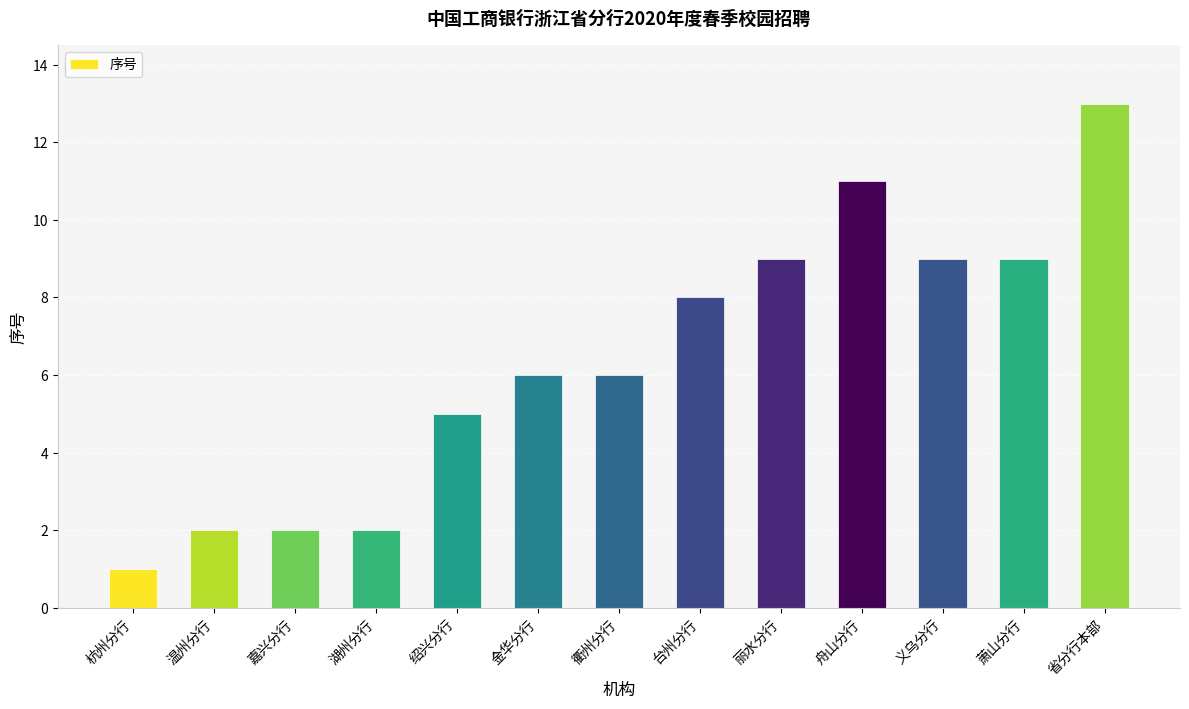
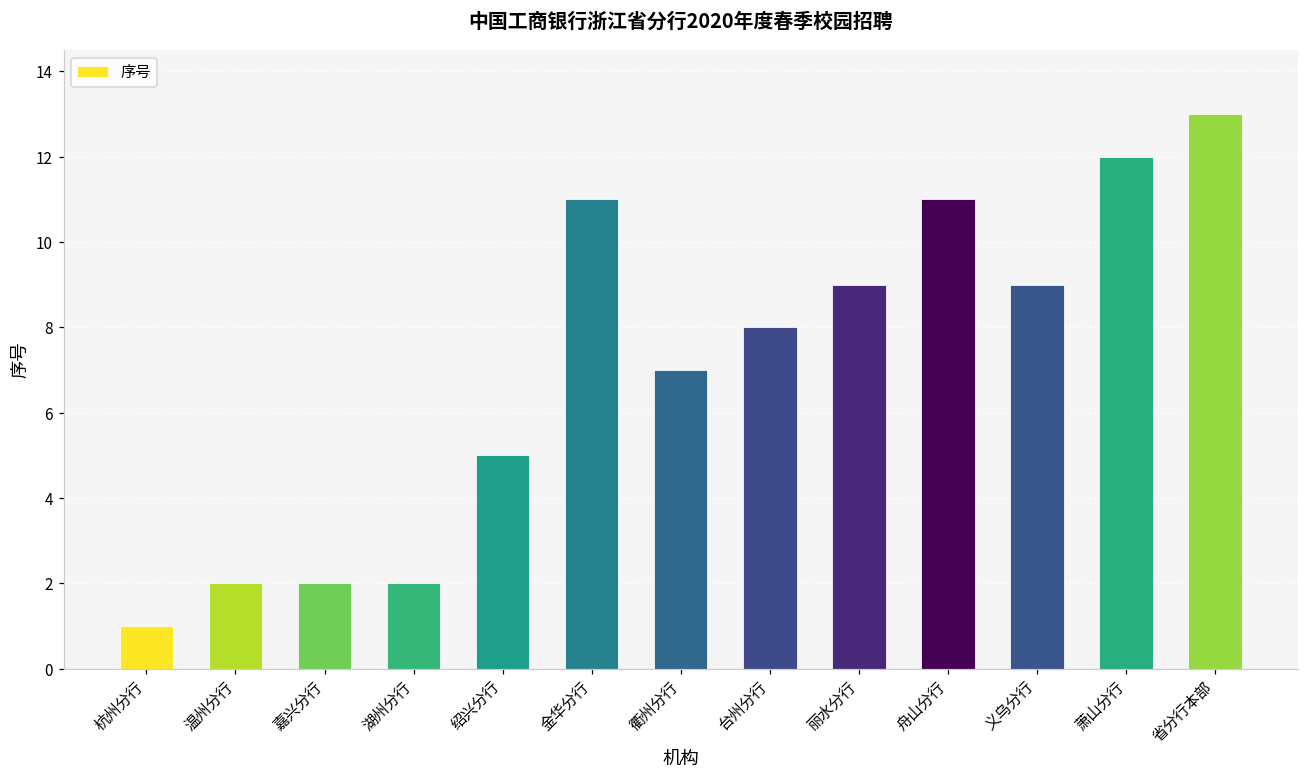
金华分行: 6 -> 11
衢州分行: 6 -> 7
萧山分行: 9 -> 12
